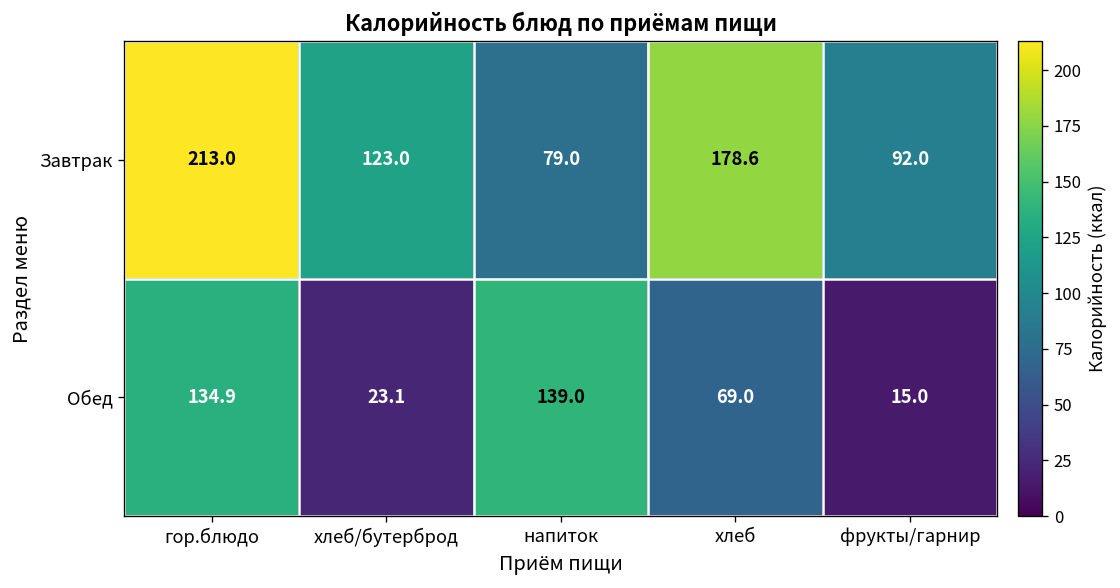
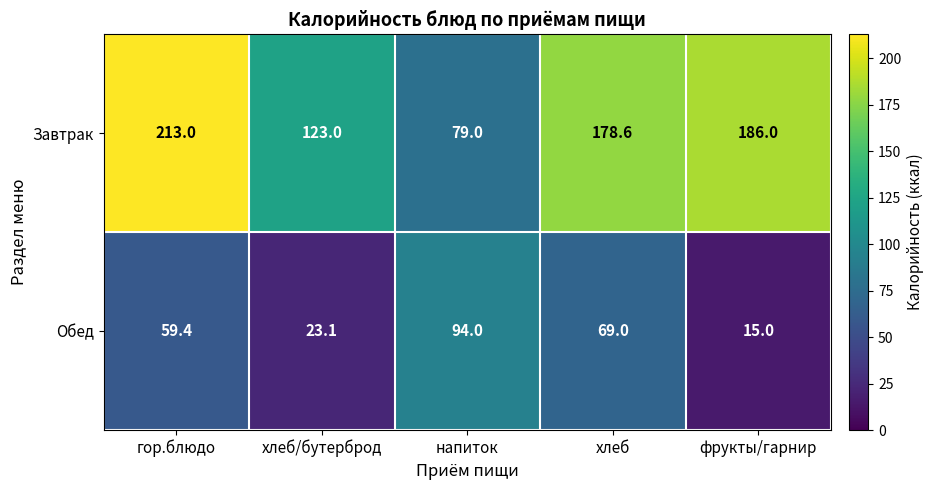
Завтрак, фрукты/гарнир: 92.0 -> 186.0
Обед, гор.блюдо: 134.9 -> 59.4
Обед, напиток: 139.0 -> 94.0
